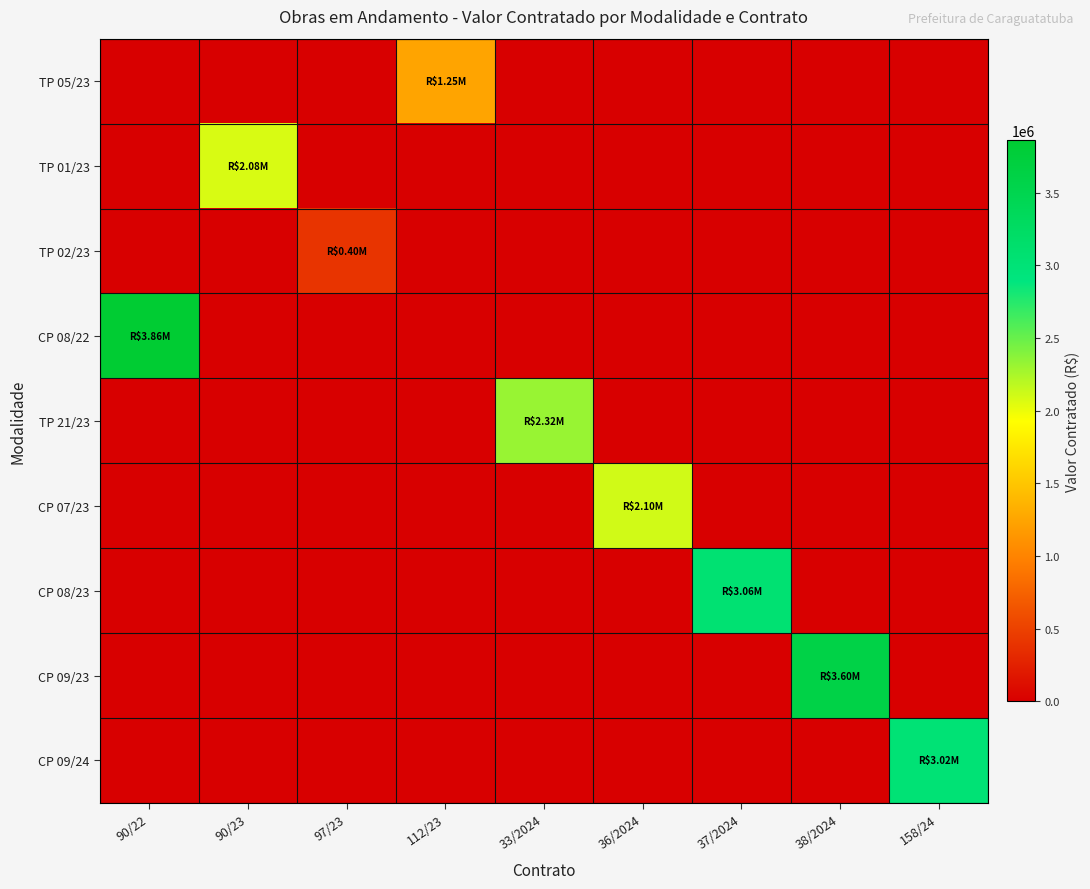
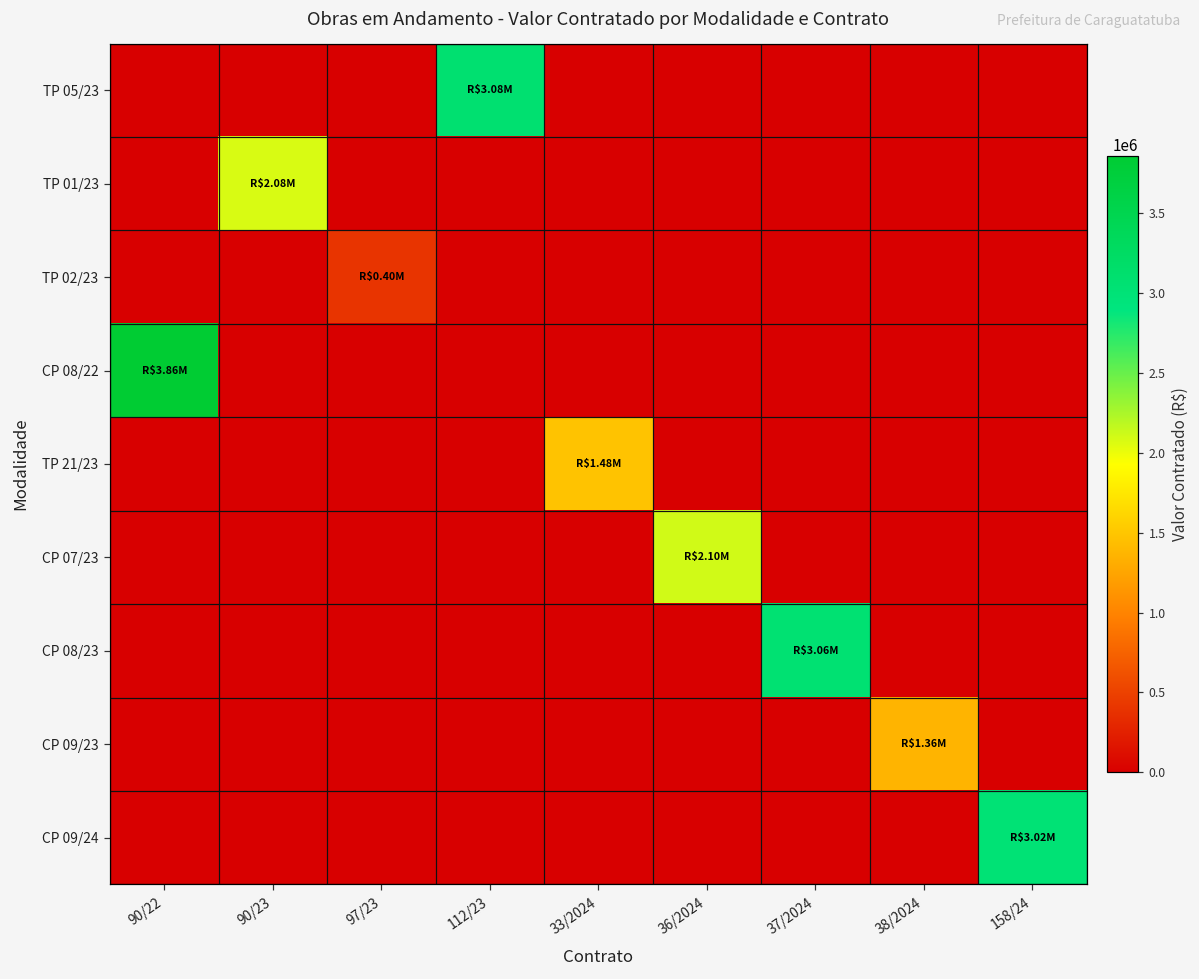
TP 05/23, 112/23: $1.25M -> $3.08M
TP 21/23, 33/2024: $2.32M -> $1.48M
CP 09/23, 38/2024: $3.60M -> $1.36M
